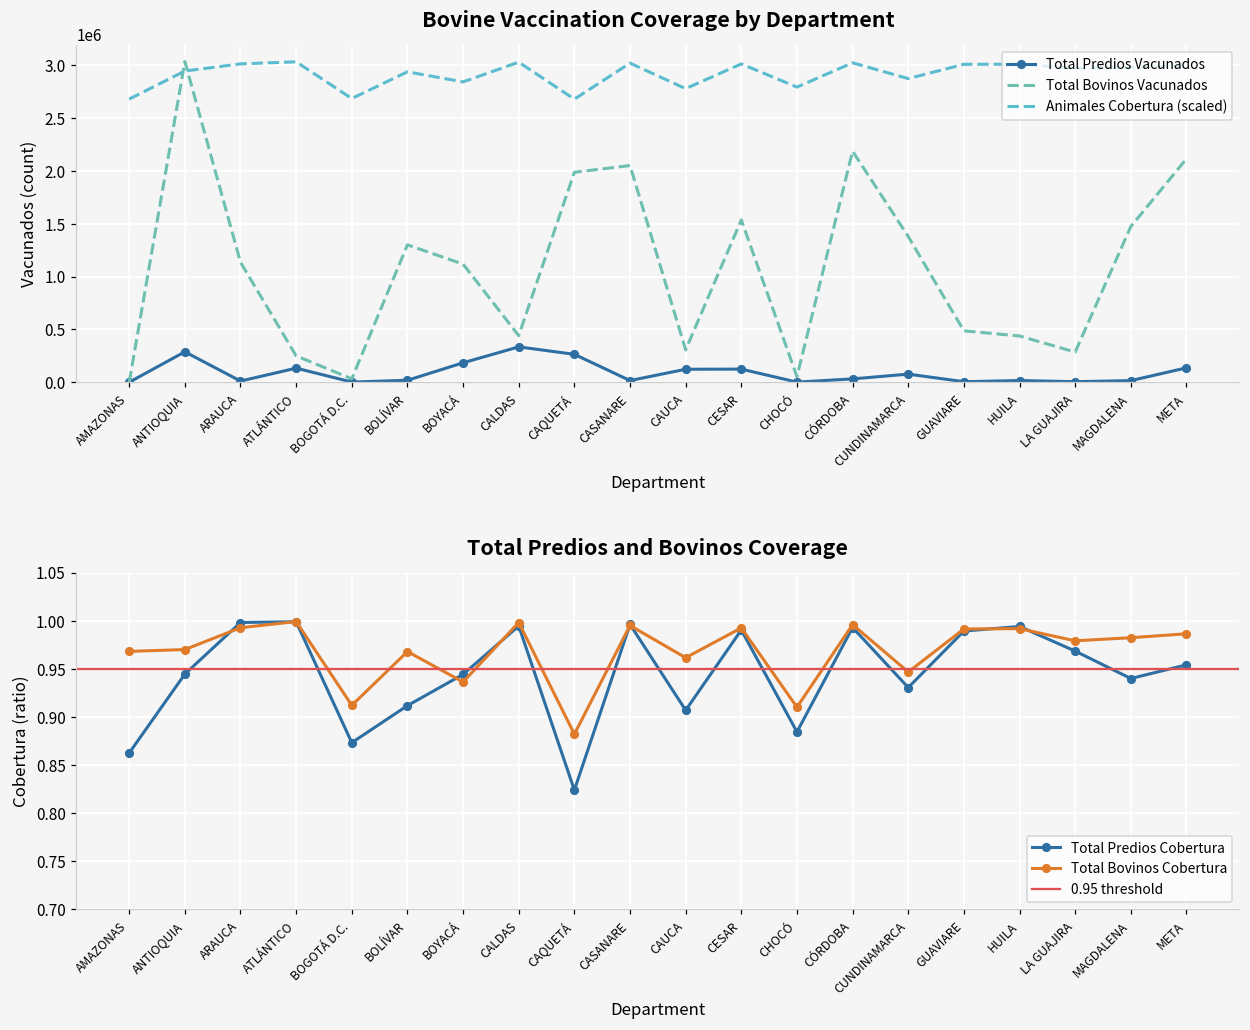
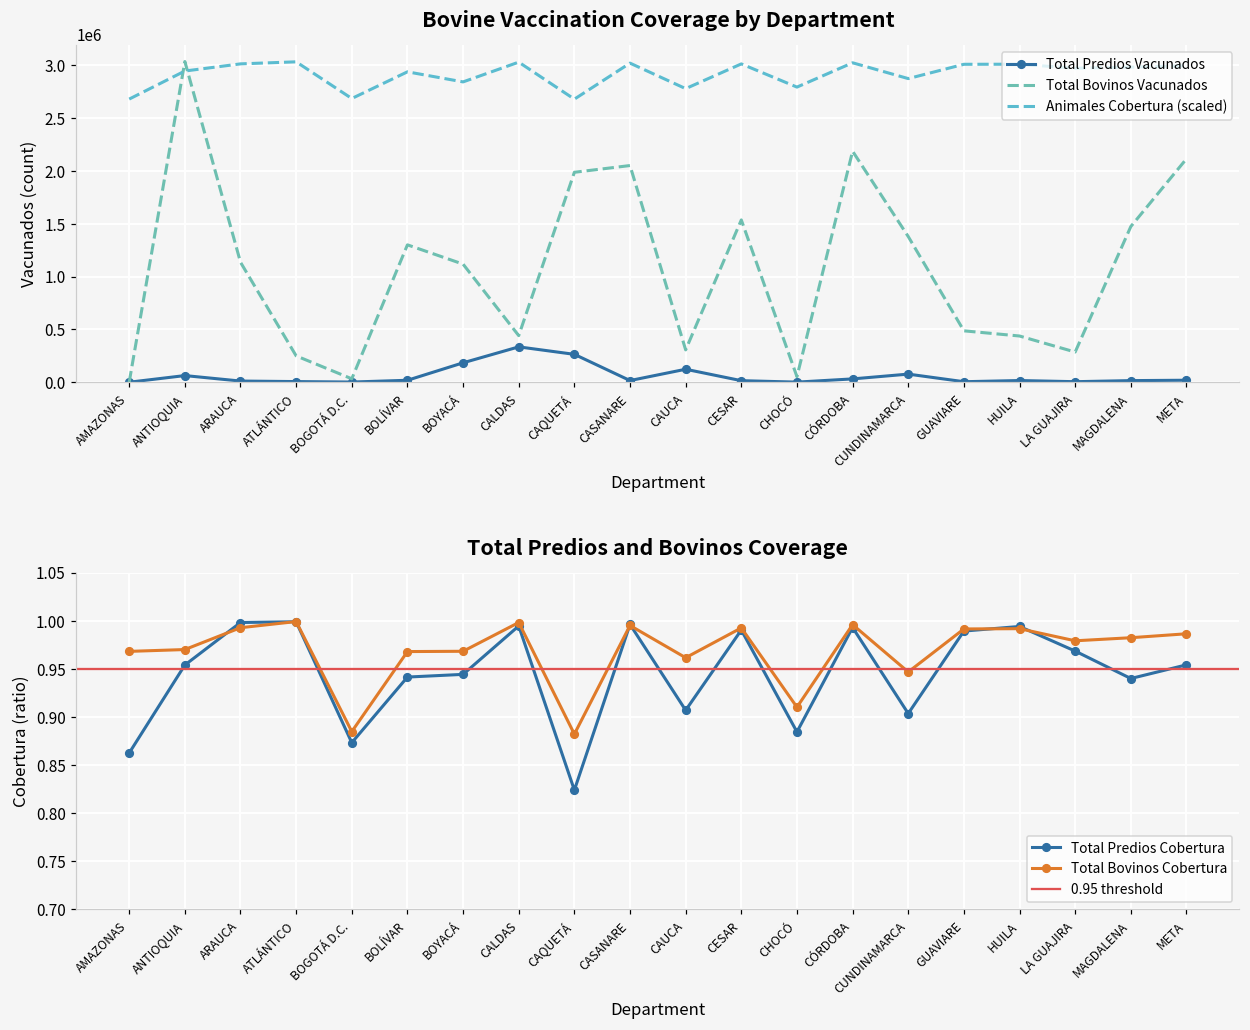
Bovine Vaccination Coverage by Department, Total Predios Vacunados, ANTIOQUIA: 300000 -> 100000
Bovine Vaccination Coverage by Department, Total Predios Vacunados, ATLÁNTICO: 100000 -> 0
Bovine Vaccination Coverage by Department, Total Predios Vacunados, CESAR: 100000 -> 0
Bovine Vaccination Coverage by Department, Total Predios Vacunados, META: 100000 -> 0
Total Predios and Bovinos Coverage, Total Predios Cobertura, ANTIOQUIA: 0.94 -> 0.95
Total Predios and Bovinos Coverage, Total Bovinos Cobertura, BOGOTÁ D.C.: 0.91 -> 0.88
Total Predios and Bovinos Coverage, Total Predios Cobertura, BOLÍVAR: 0.91 -> 0.94
Total Predios and Bovinos Coverage, Total Bovinos Cobertura, BOYACÁ: 0.94 -> 0.97
Total Predios and Bovinos Coverage, Total Predios Cobertura, CUNDINAMARCA: 0.93 -> 0.90
